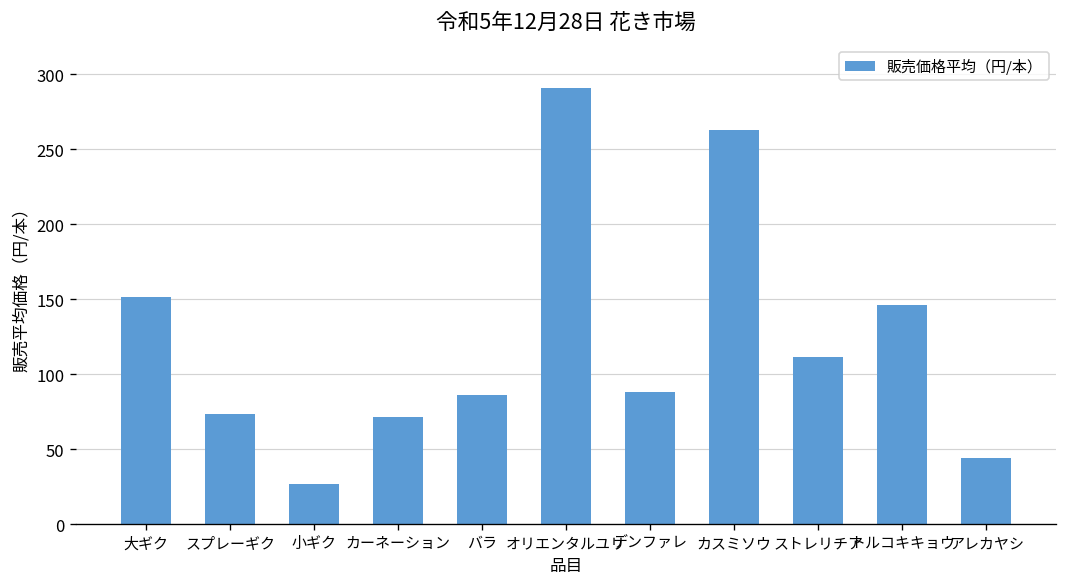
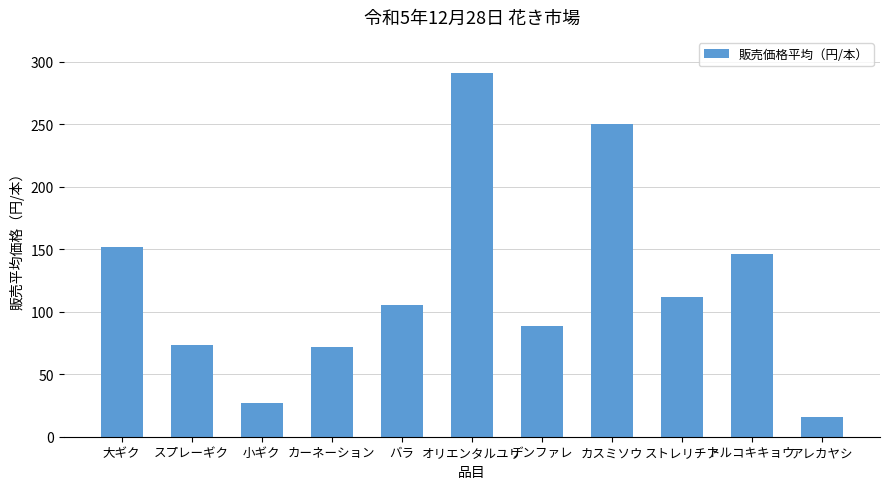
バラ: 86 -> 106
カスミソウ: 263 -> 250
アレカヤシ: 44 -> 15
